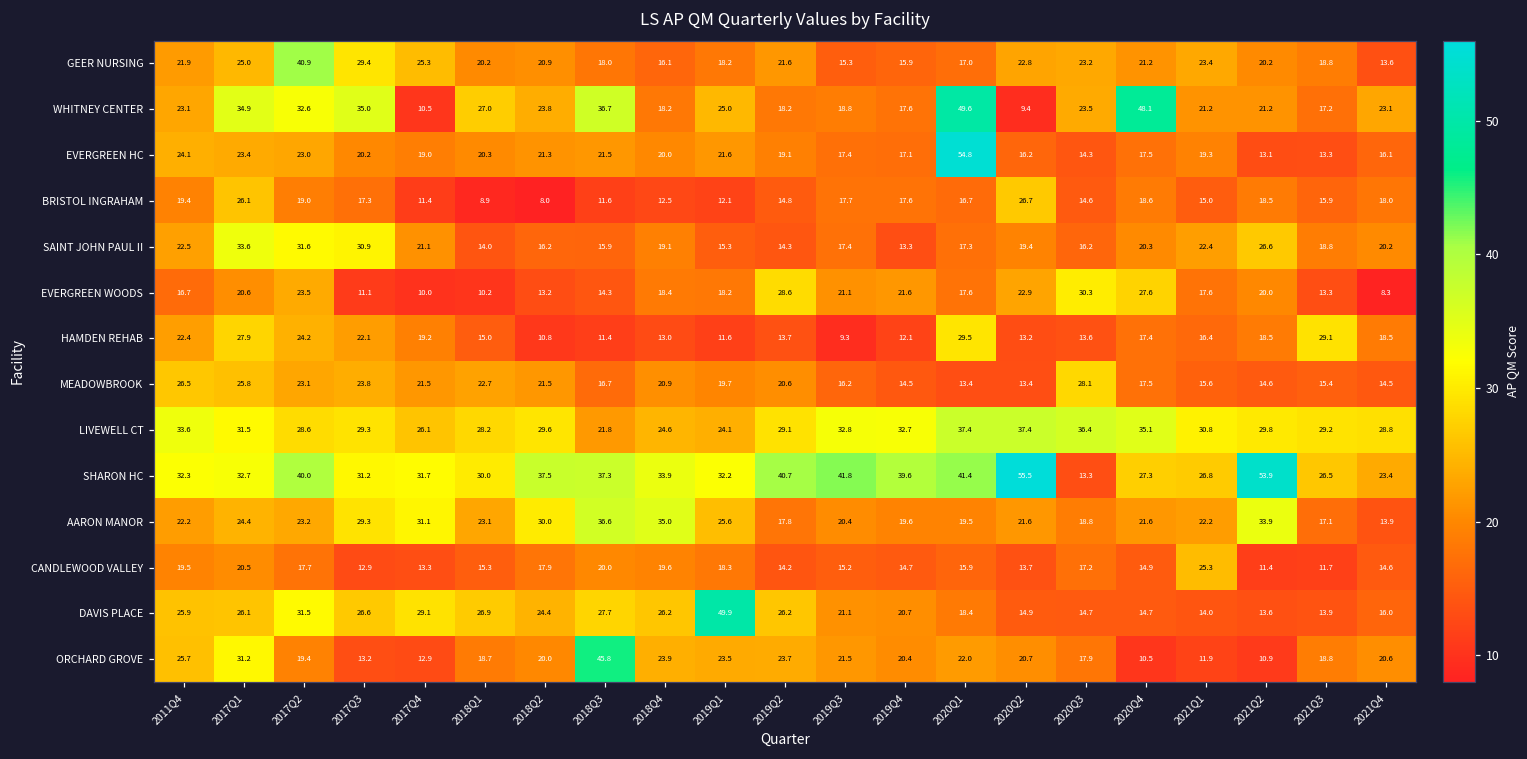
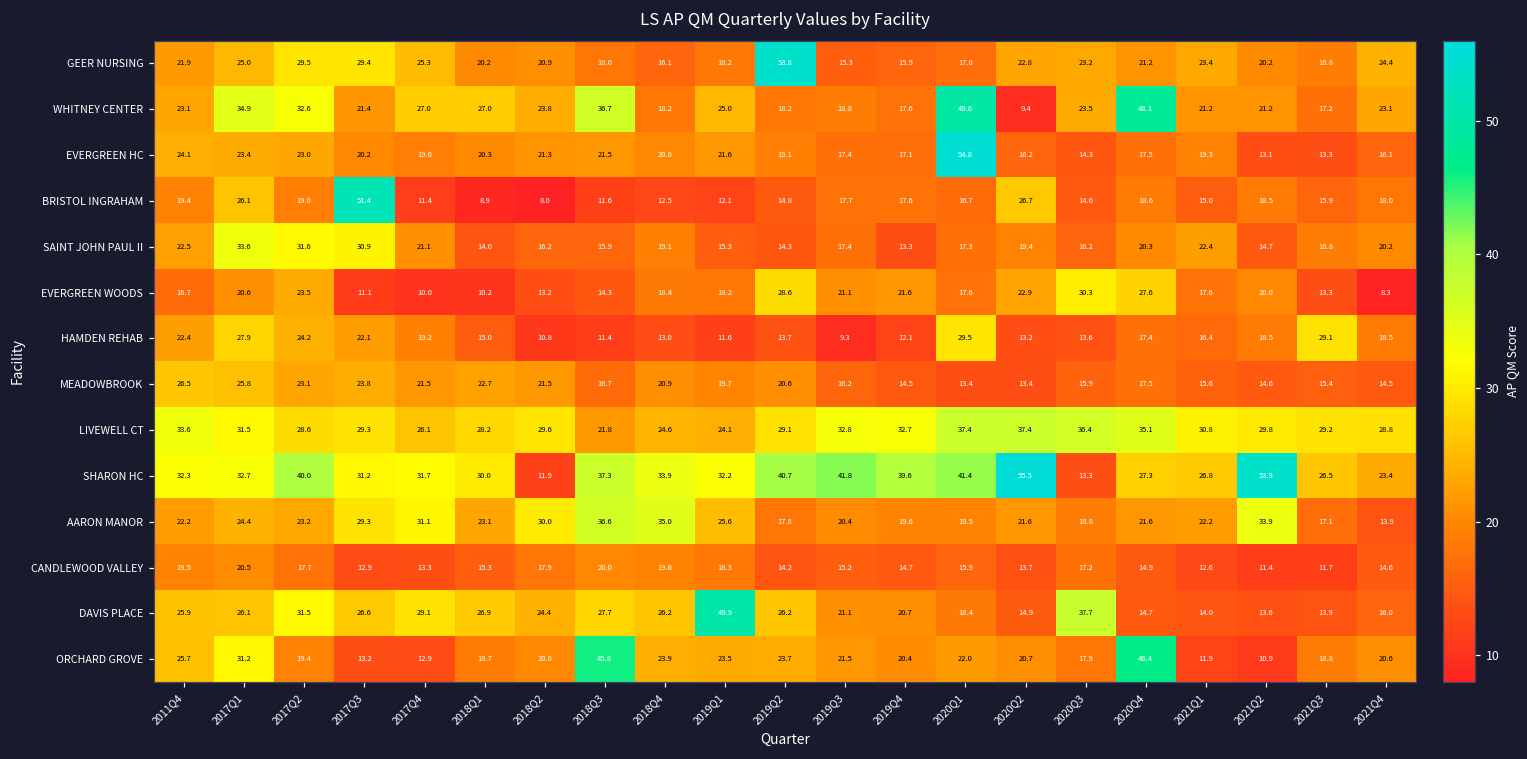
GEER NURSING, 2017Q2: 40.9 -> 29.5
GEER NURSING, 2019Q2: 21.6 -> 53.8
GEER NURSING, 2021Q4: 13.6 -> 24.4
WHITNEY CENTER, 2017Q3: 35.0 -> 21.4
WHITNEY CENTER, 2017Q4: 10.5 -> 27.0
BRISTOL INGRAHAM, 2017Q3: 17.3 -> 51.4
SAINT JOHN PAUL II, 2021Q2: 26.6 -> 14.7
MEADOWBROOK, 2020Q3: 28.1 -> 15.9
SHARON HC, 2018Q2: 37.5 -> 11.9
CANDLEWOOD VALLEY, 2021Q1: 25.3 -> 12.6
DAVIS PLACE, 2020Q3: 14.7 -> 37.7
ORCHARD GROVE, 2020Q4: 10.5 -> 46.4
